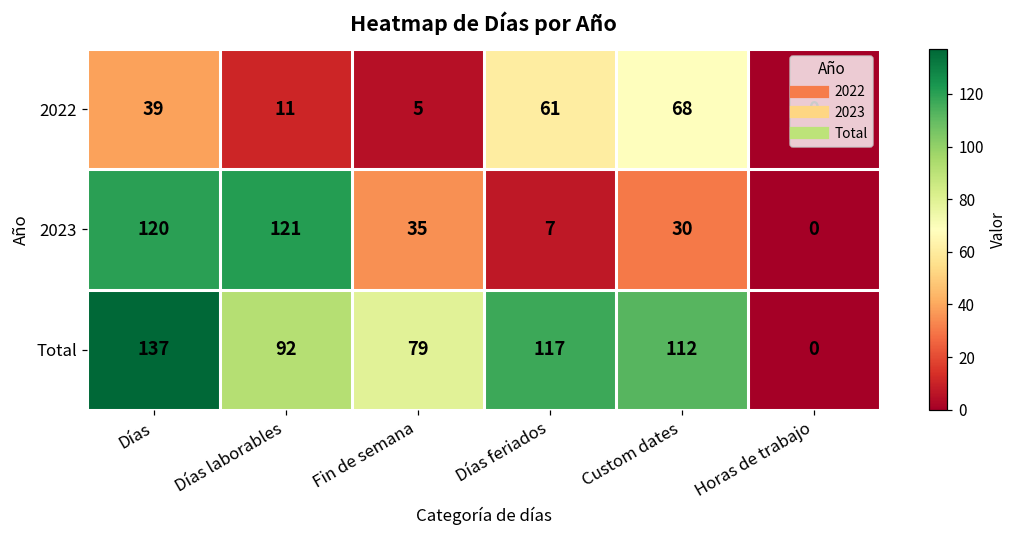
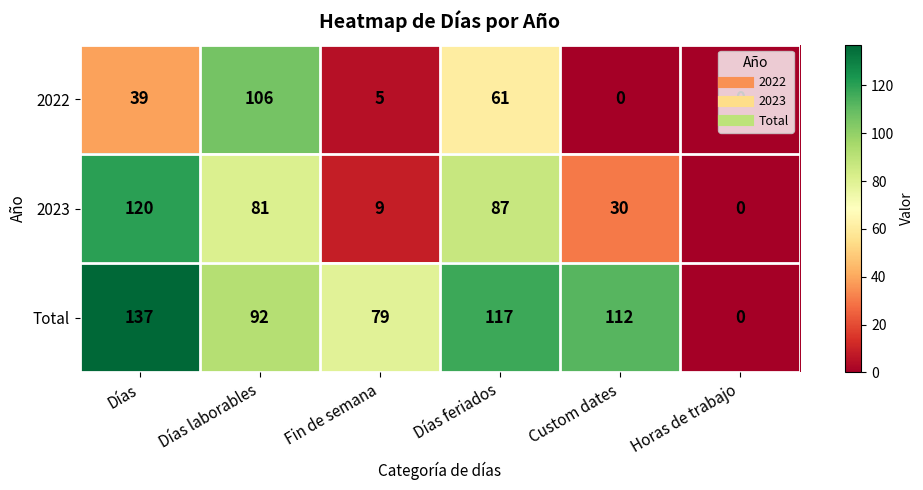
2022, Días laborables: 11 -> 106
2022, Custom dates: 68 -> 0
2023, Días laborables: 121 -> 81
2023, Fin de semana: 35 -> 9
2023, Días feriados: 7 -> 87
